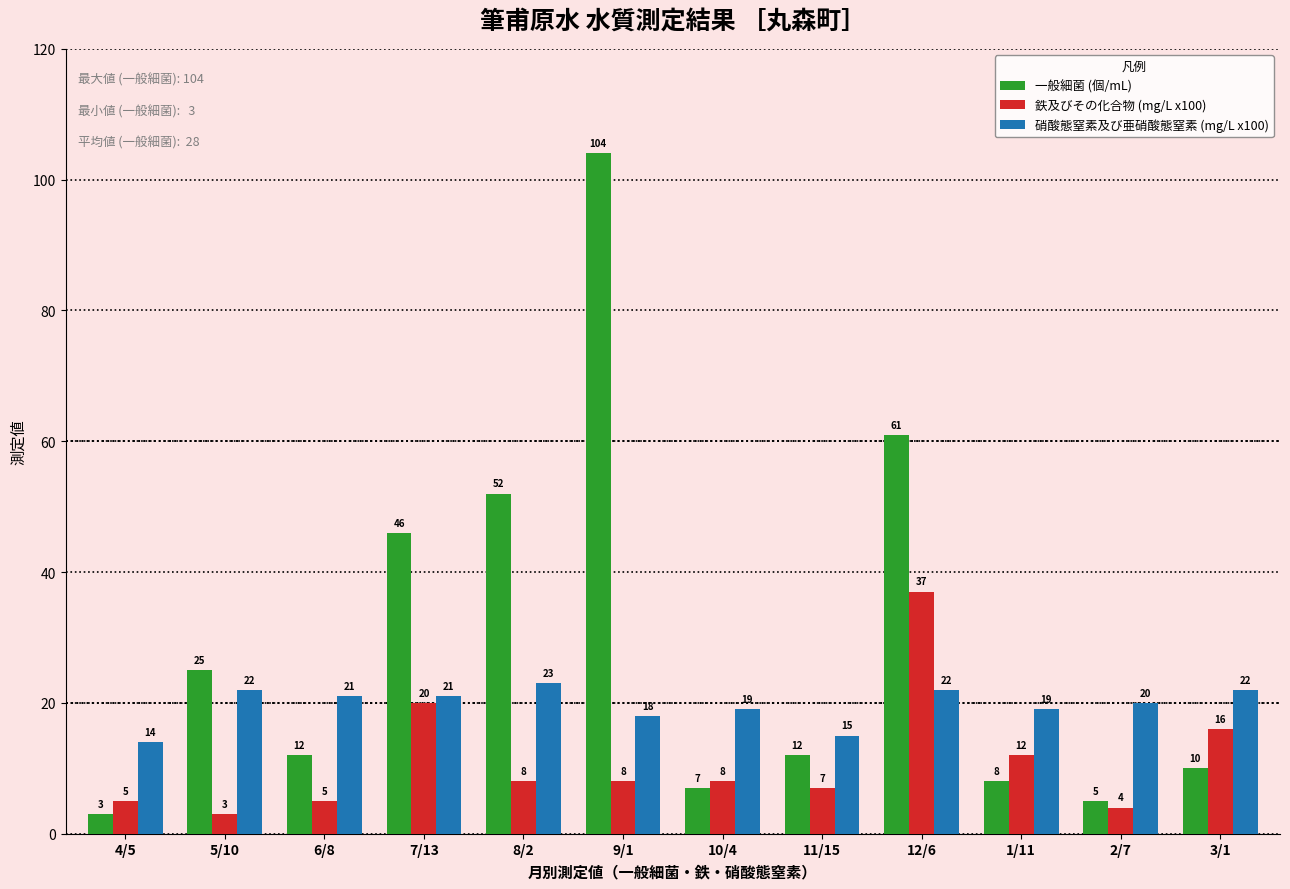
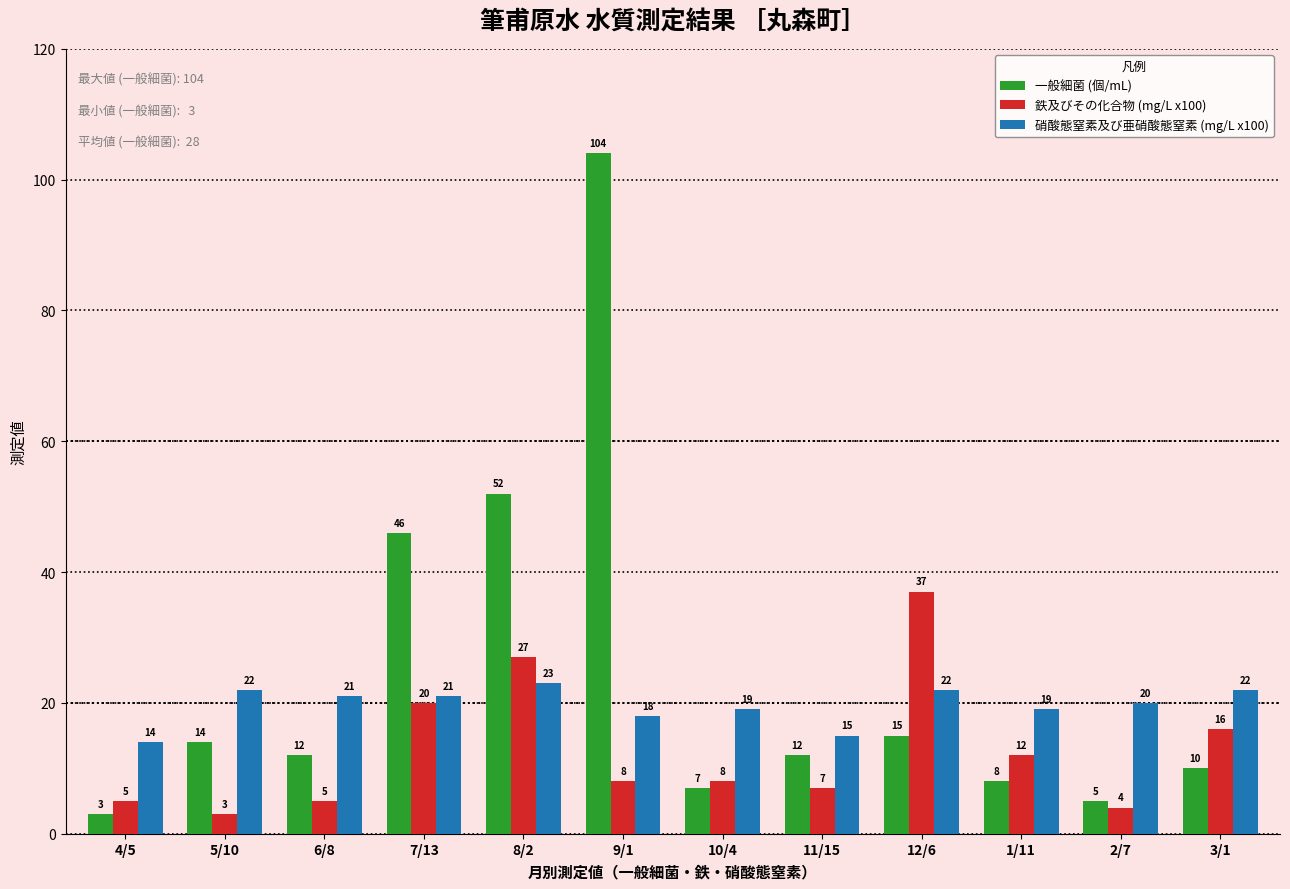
一般細菌 (個/mL), 5/10: 25 -> 14
鉄及びその化合物 (mg/L x100), 8/2: 8 -> 27
一般細菌 (個/mL), 12/6: 61 -> 15
